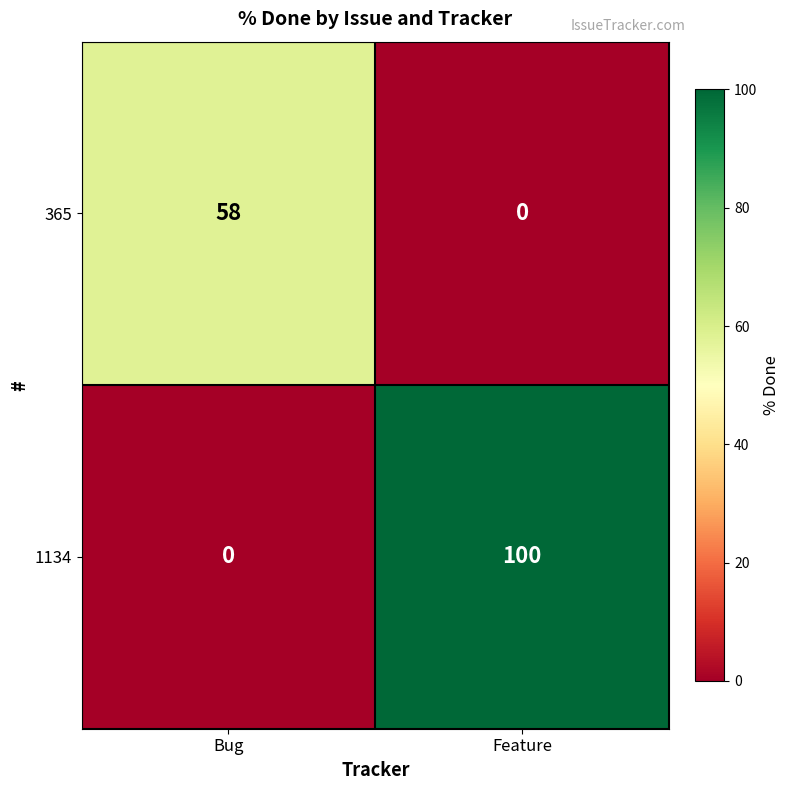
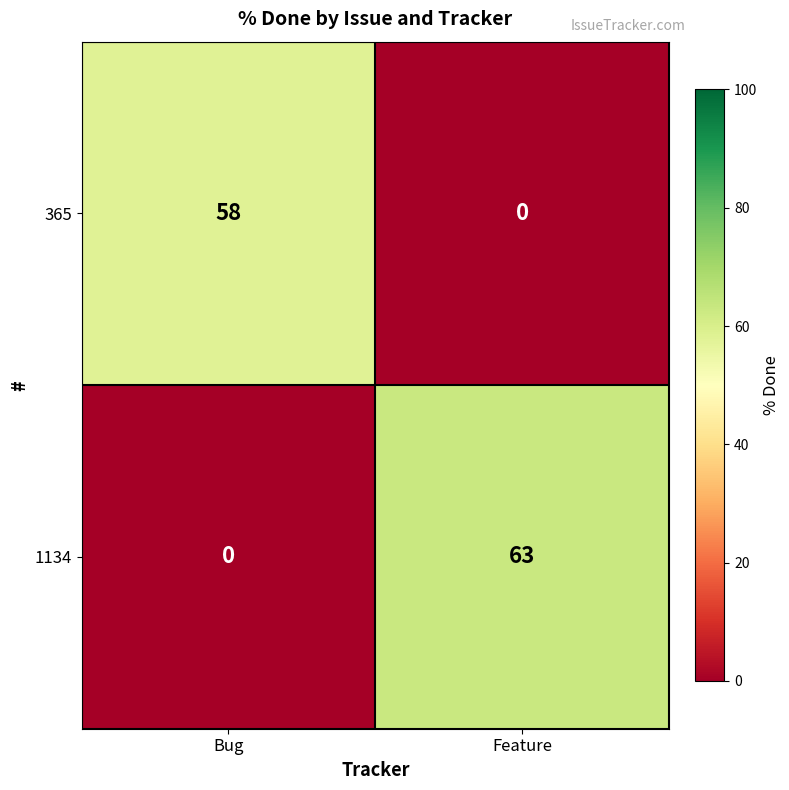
1134, Feature: 100 -> 63
